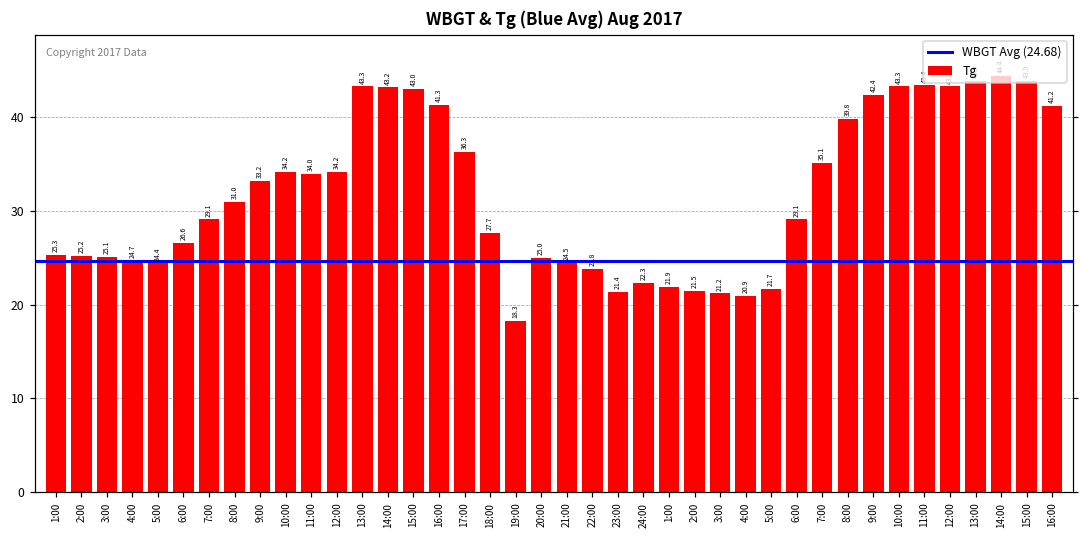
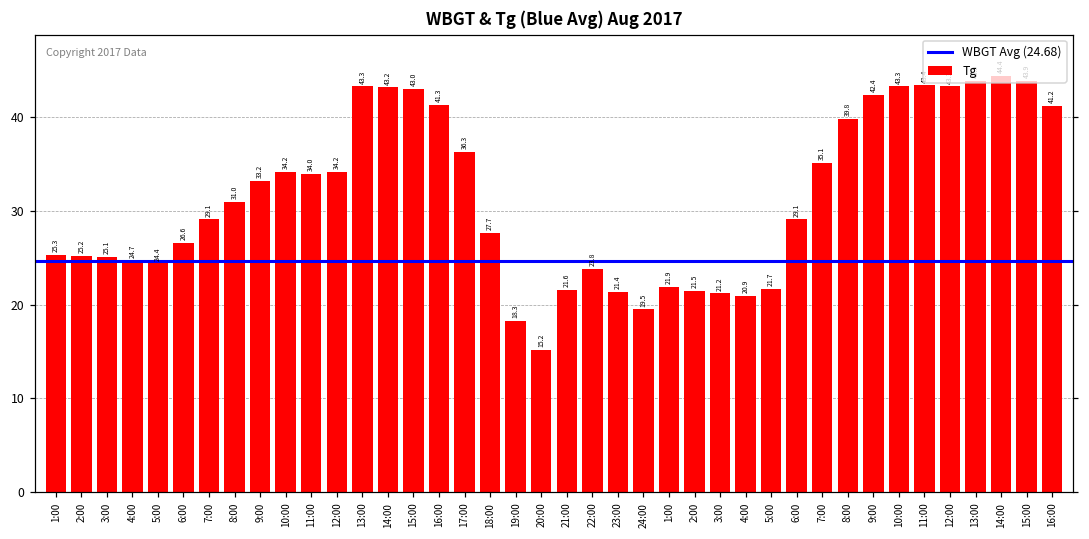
20:00: 25.0 -> 15.2
21:00: 24.5 -> 21.6
24:00: 22.3 -> 19.5
